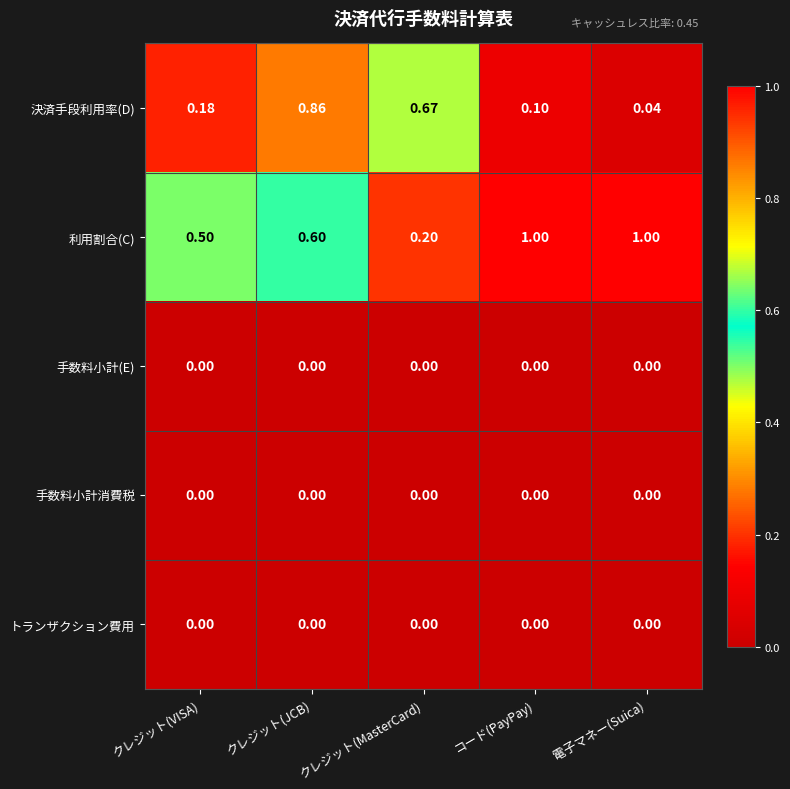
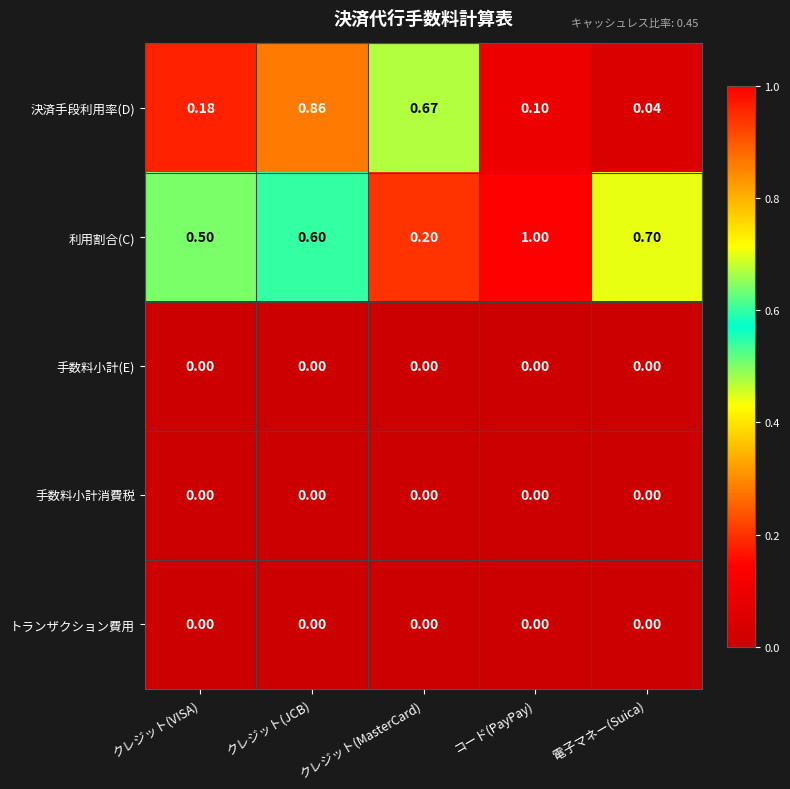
利用割合(C), 電子マネー(Suica): 1.00 -> 0.70
